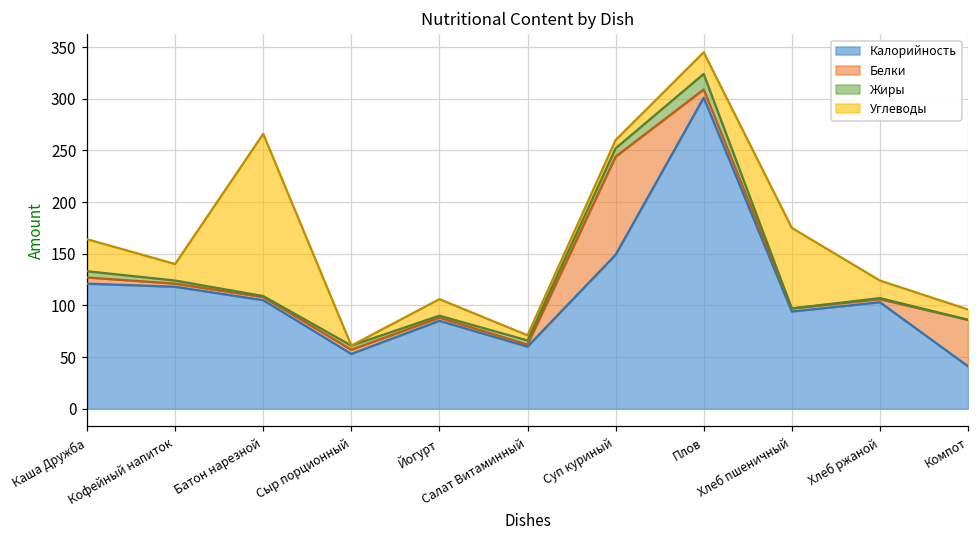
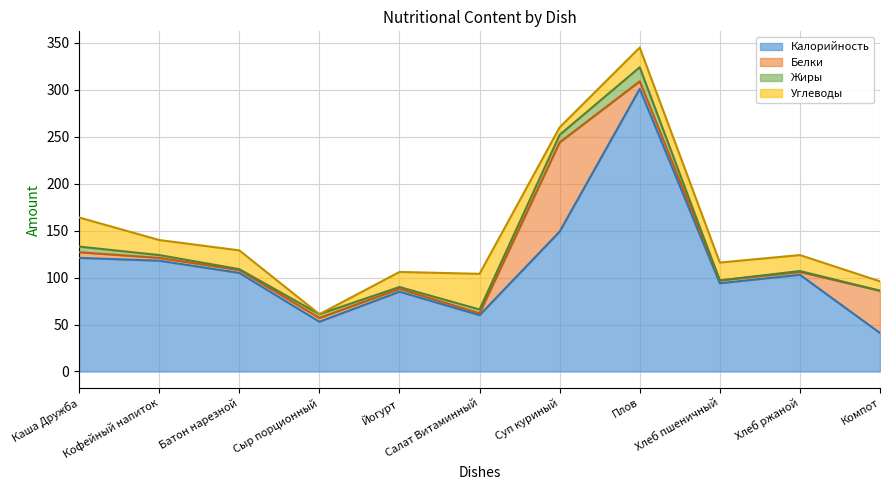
Углеводы, Батон нарезной: 160 -> 20
Углеводы, Салат Витаминный: 10 -> 40
Углеводы, Хлеб пшеничный: 80 -> 20
